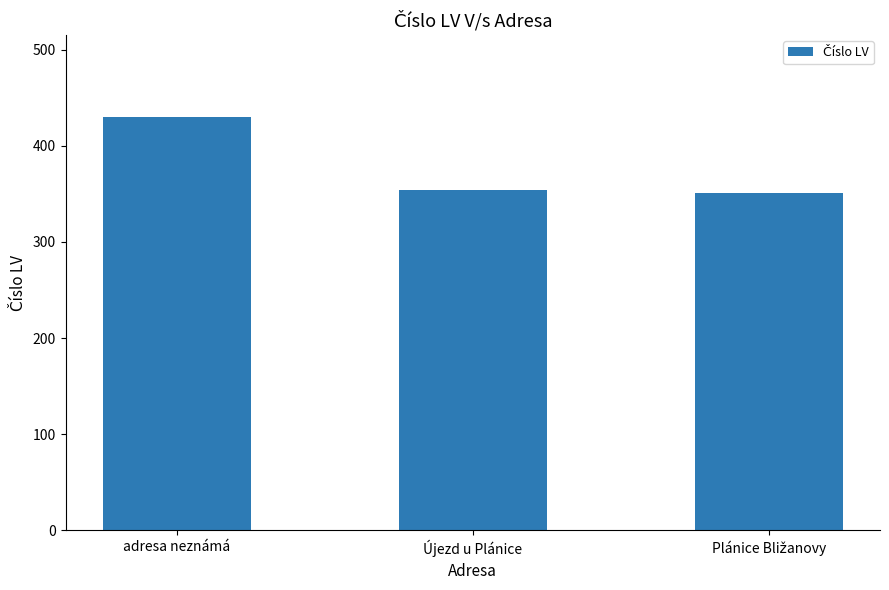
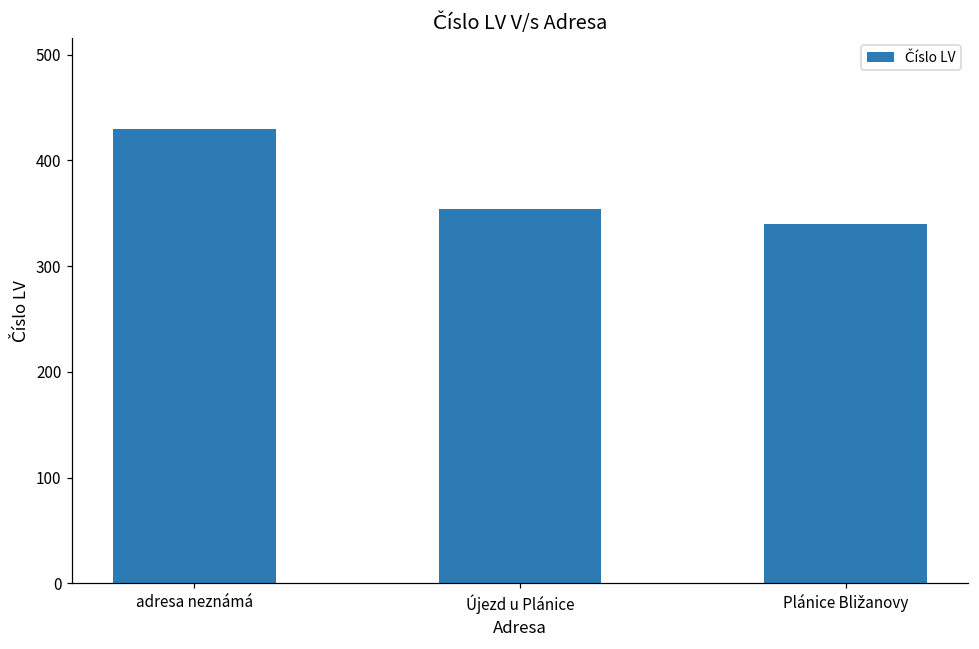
Plánice Bližanovy: 350 -> 340
